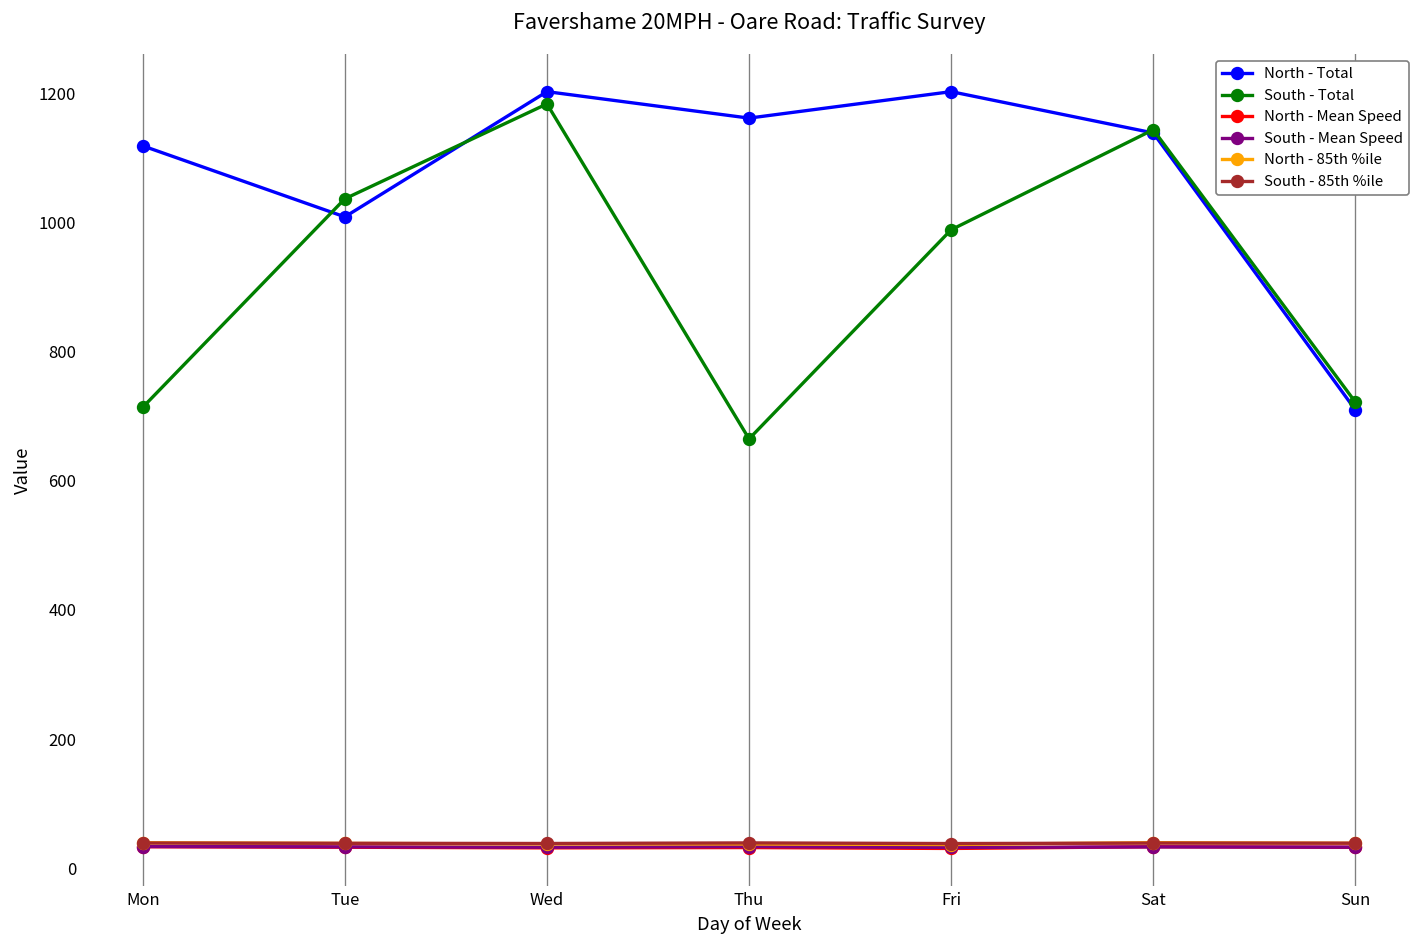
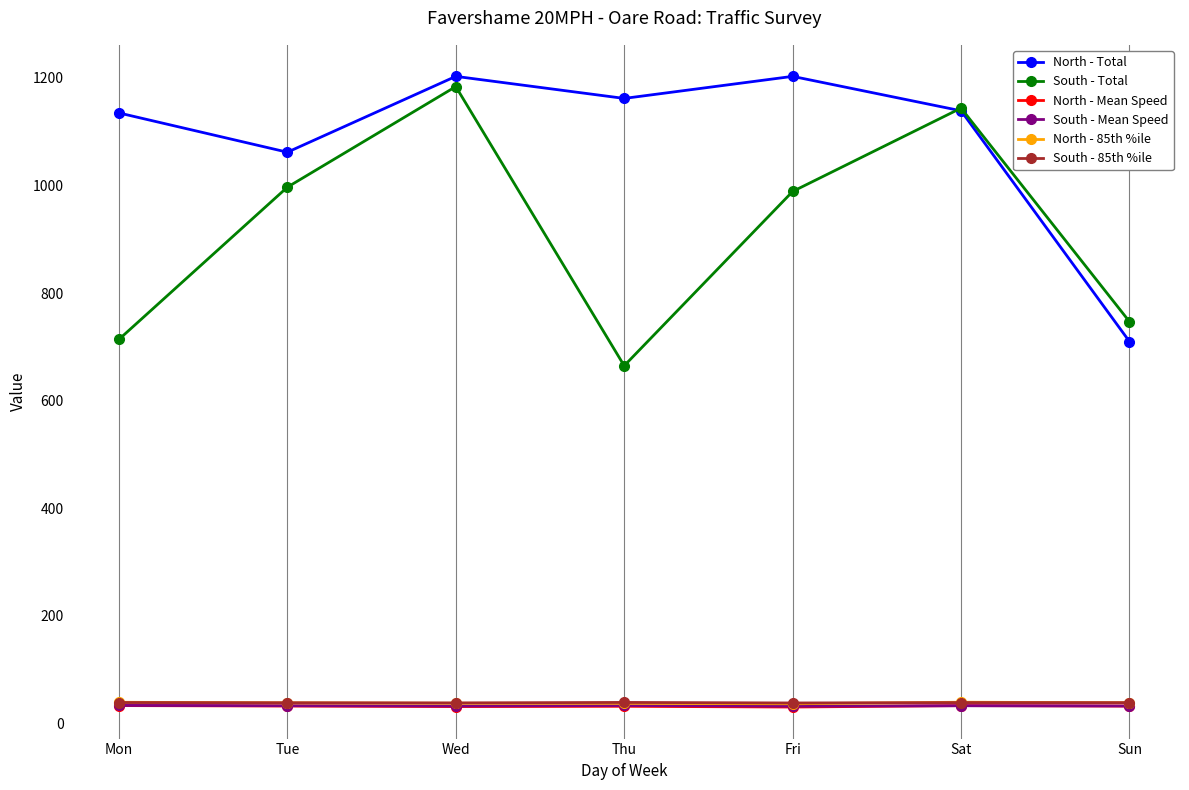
North - Total, Mon: 1120 -> 1140
North - Total, Tue: 1010 -> 1060
South - Total, Tue: 1040 -> 1000
South - Total, Sun: 720 -> 750
